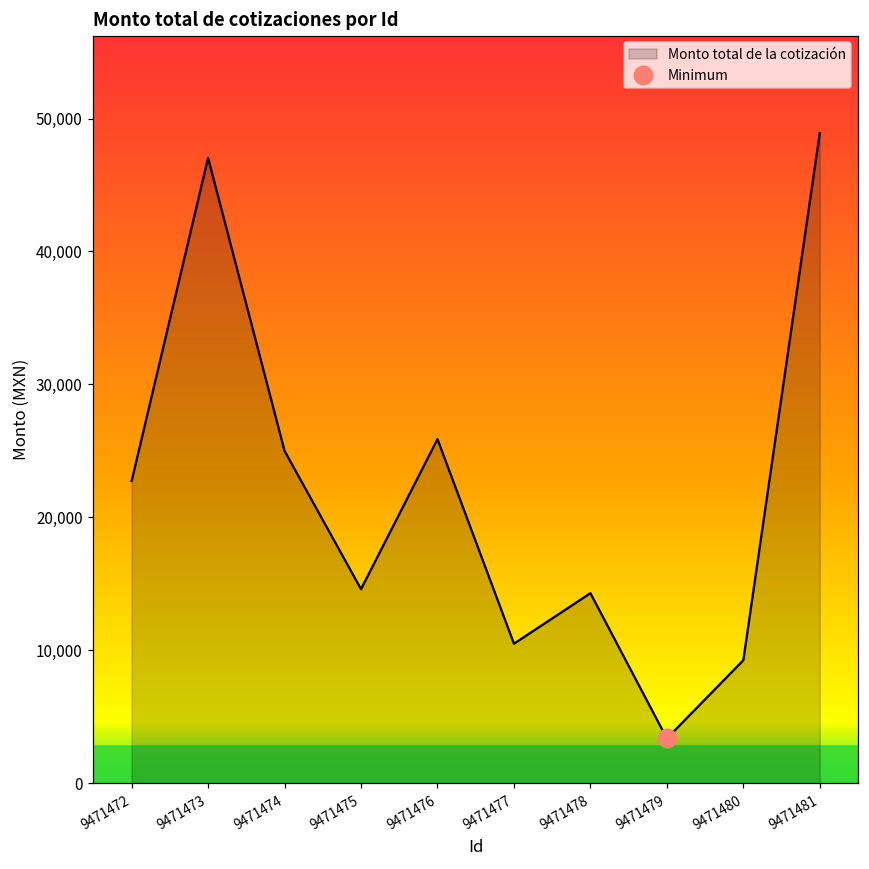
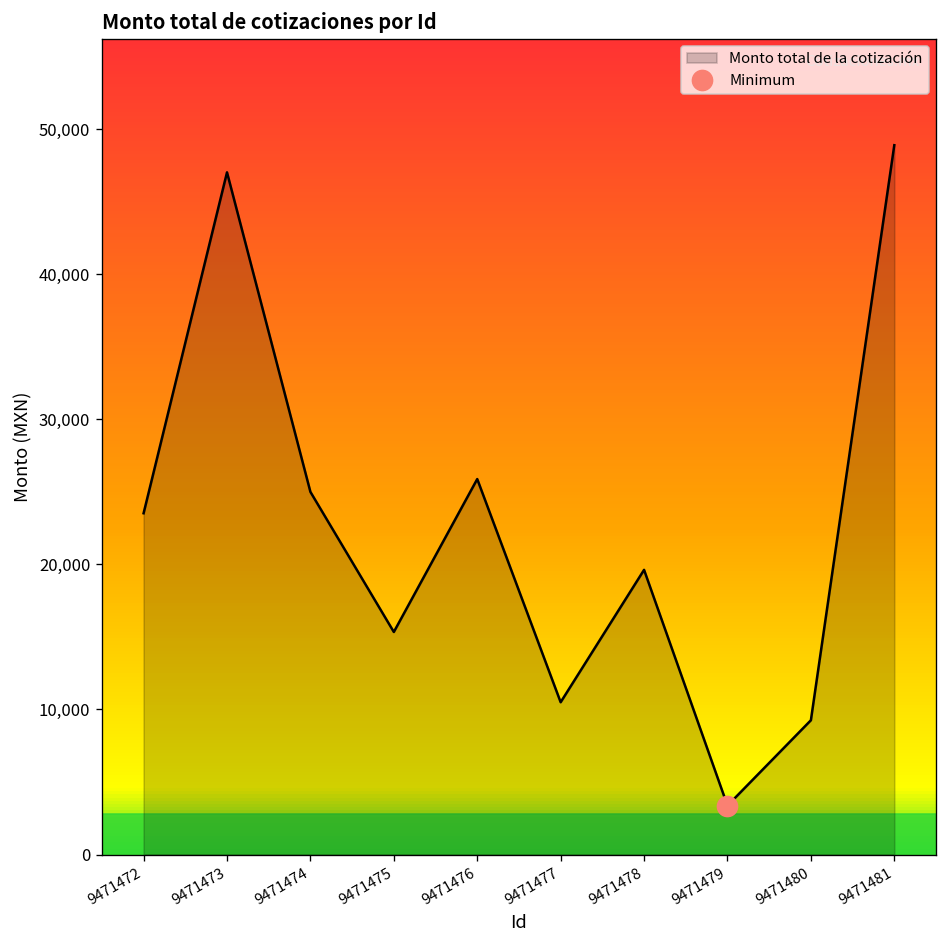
Monto total de la cotización, 9471472: 22,700 -> 23,500
Monto total de la cotización, 9471475: 14,600 -> 15,300
Monto total de la cotización, 9471478: 14,300 -> 19,600
